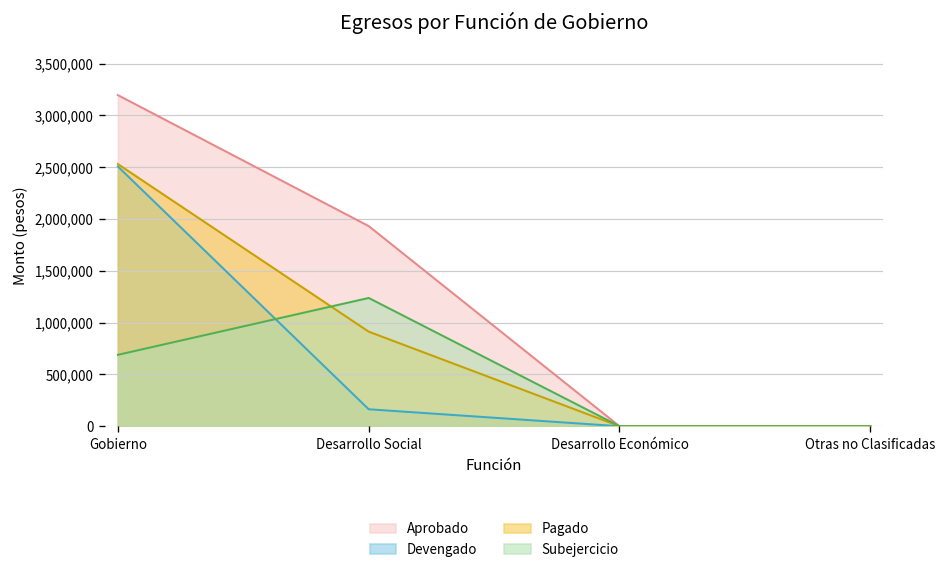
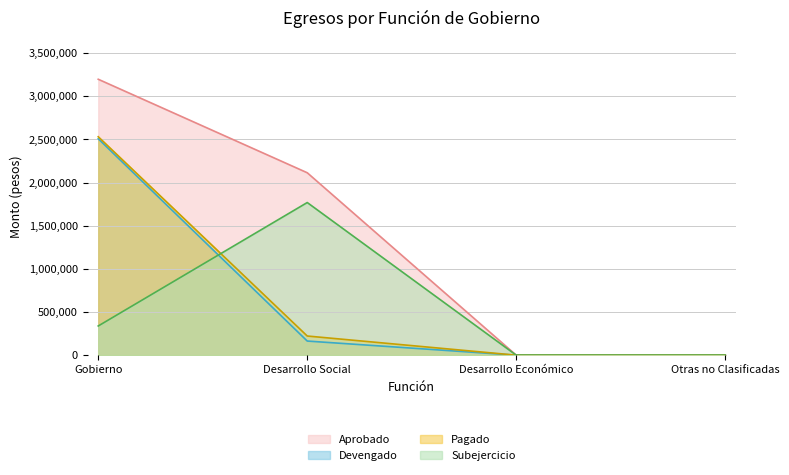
Subejercicio, Gobierno: 700,000 -> 300,000
Aprobado, Desarrollo Social: 1,900,000 -> 2,100,000
Pagado, Desarrollo Social: 900,000 -> 200,000
Subejercicio, Desarrollo Social: 1,200,000 -> 1,800,000
